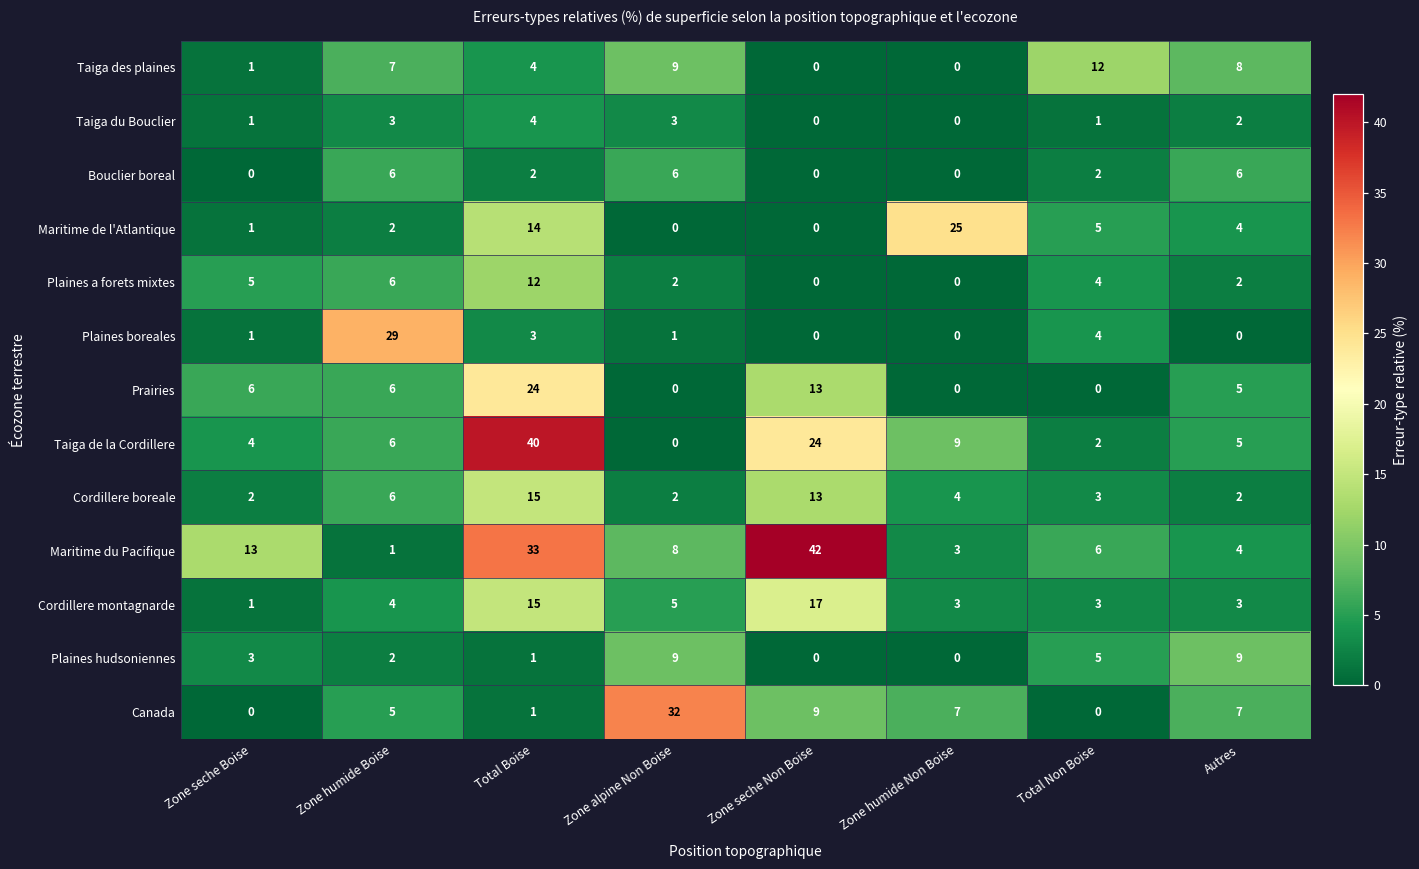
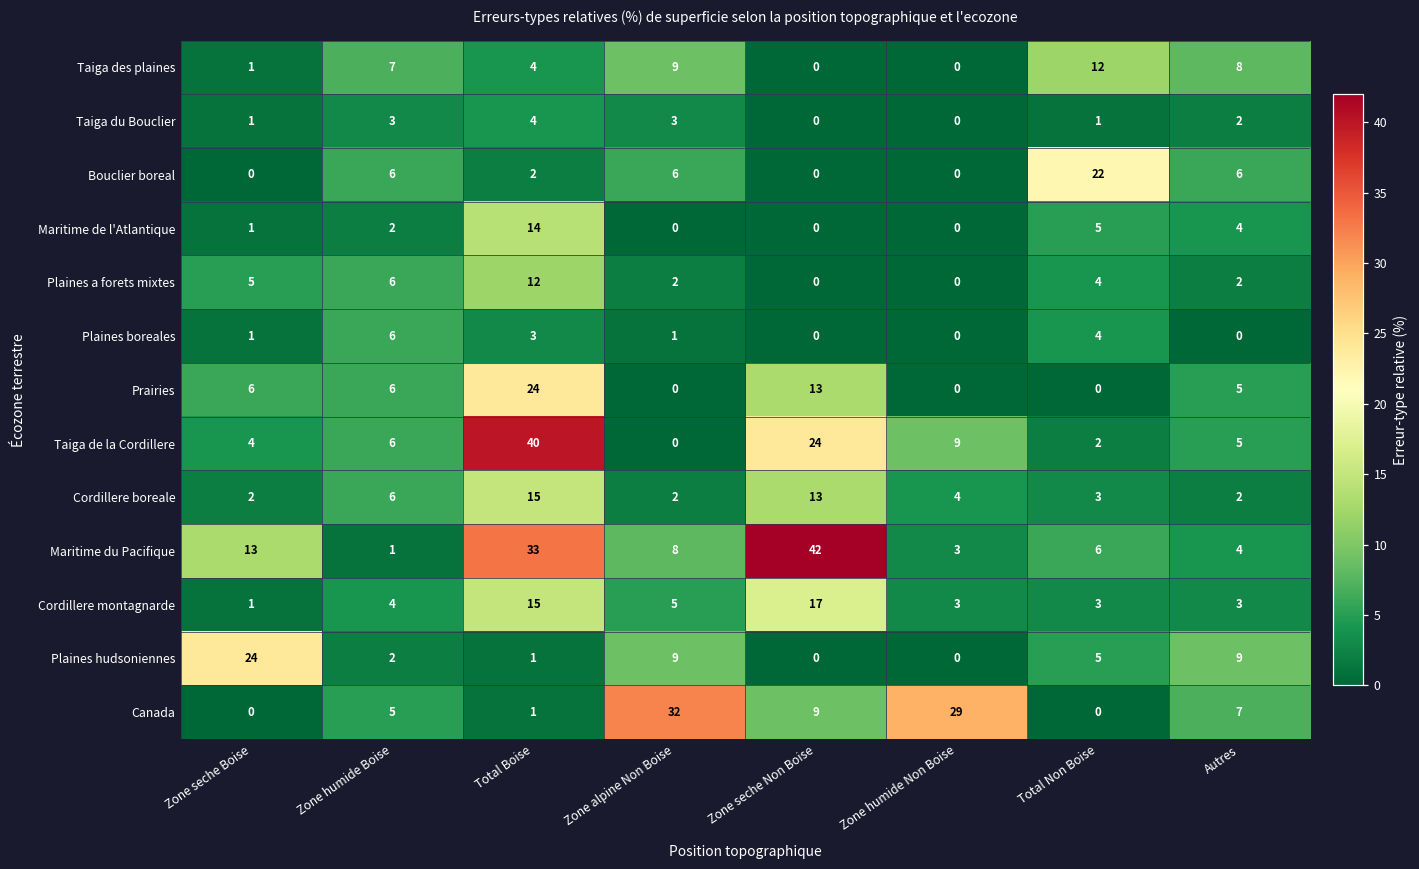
Bouclier boreal, Total Non Boise: 2 -> 22
Maritime de l'Atlantique, Zone humide Non Boise: 25 -> 0
Plaines boreales, Zone humide Boise: 29 -> 6
Plaines hudsoniennes, Zone seche Boise: 3 -> 24
Canada, Zone humide Non Boise: 7 -> 29
